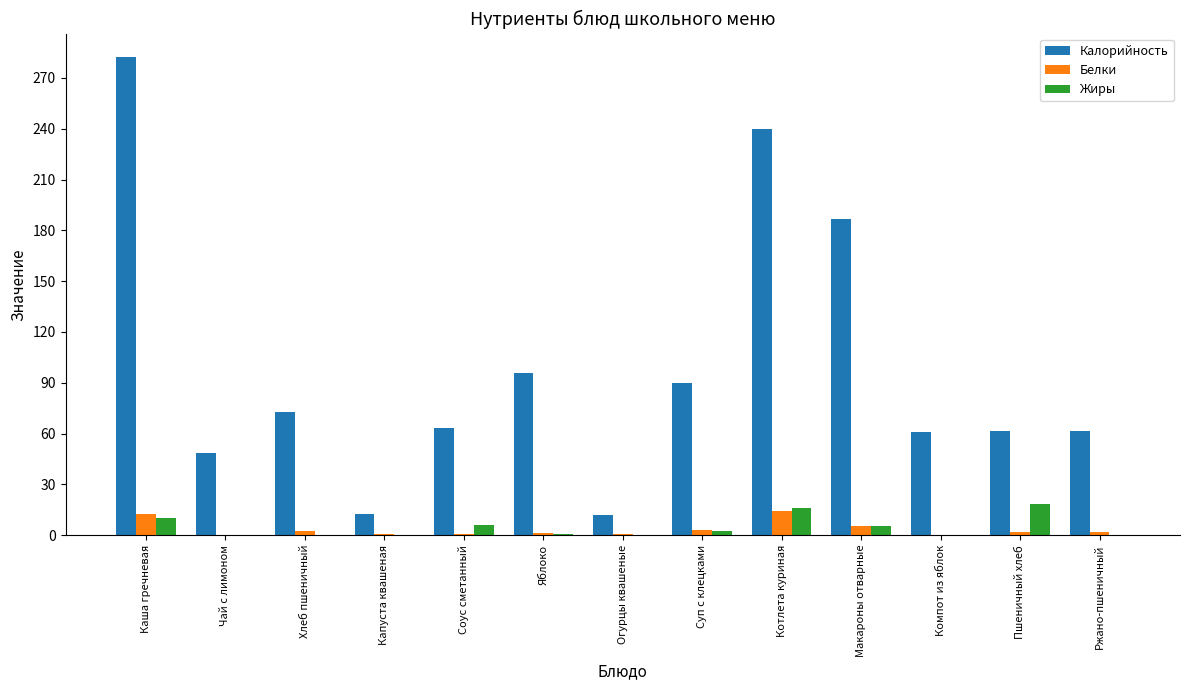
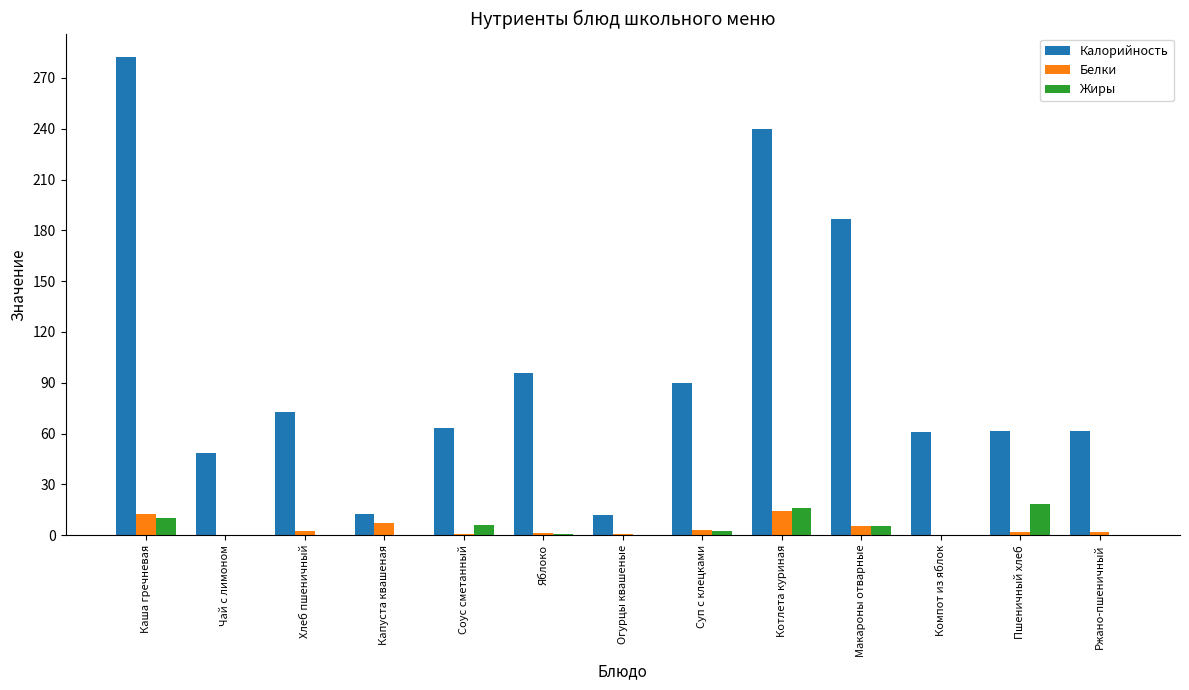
Белки, Капуста квашеная: 1 -> 7
